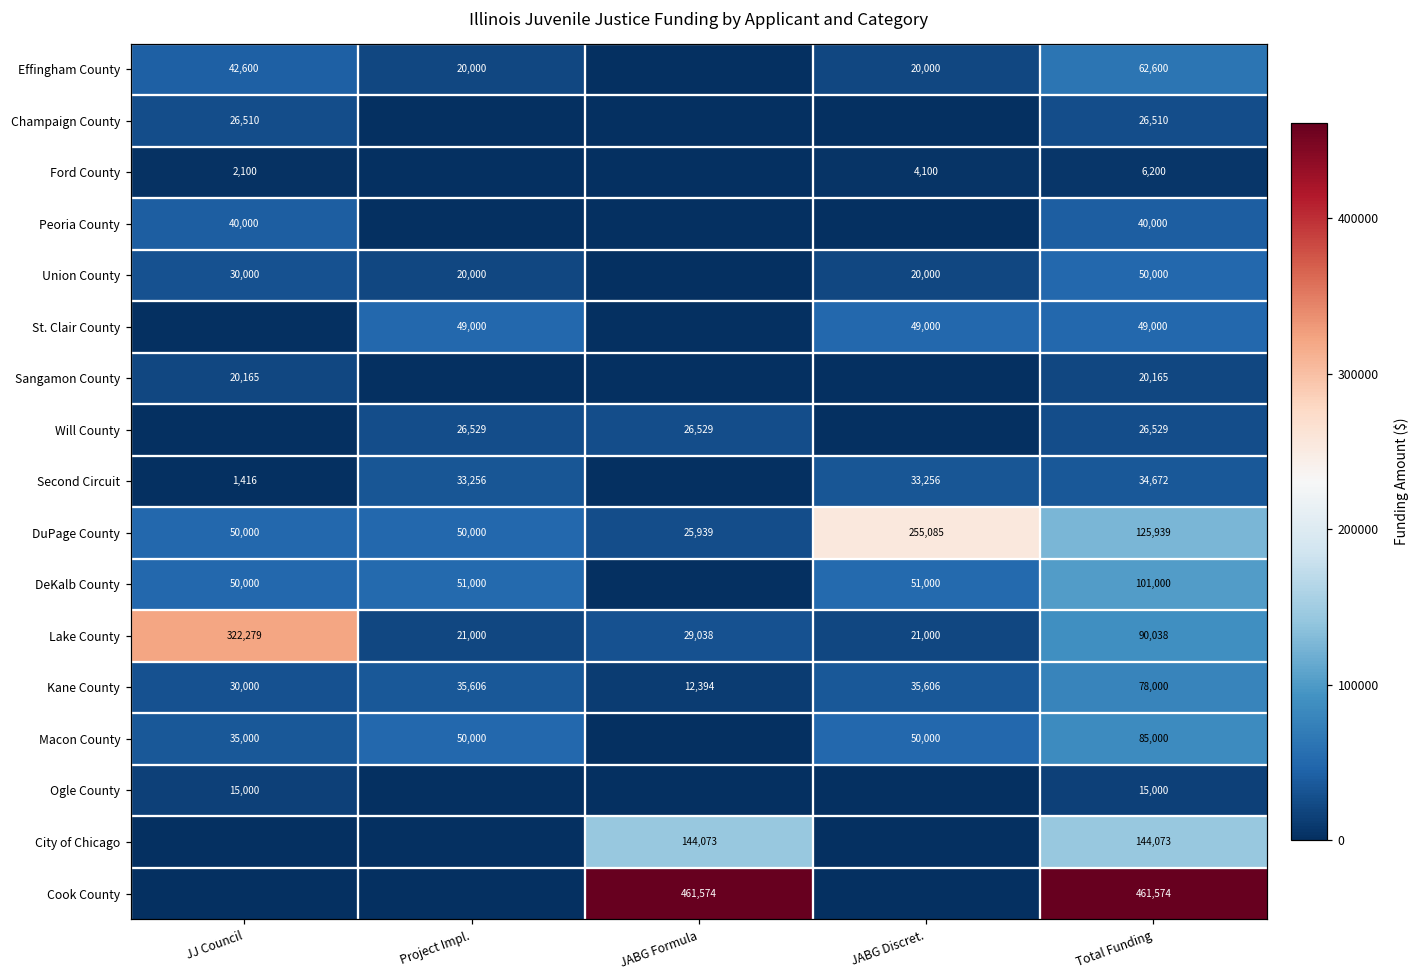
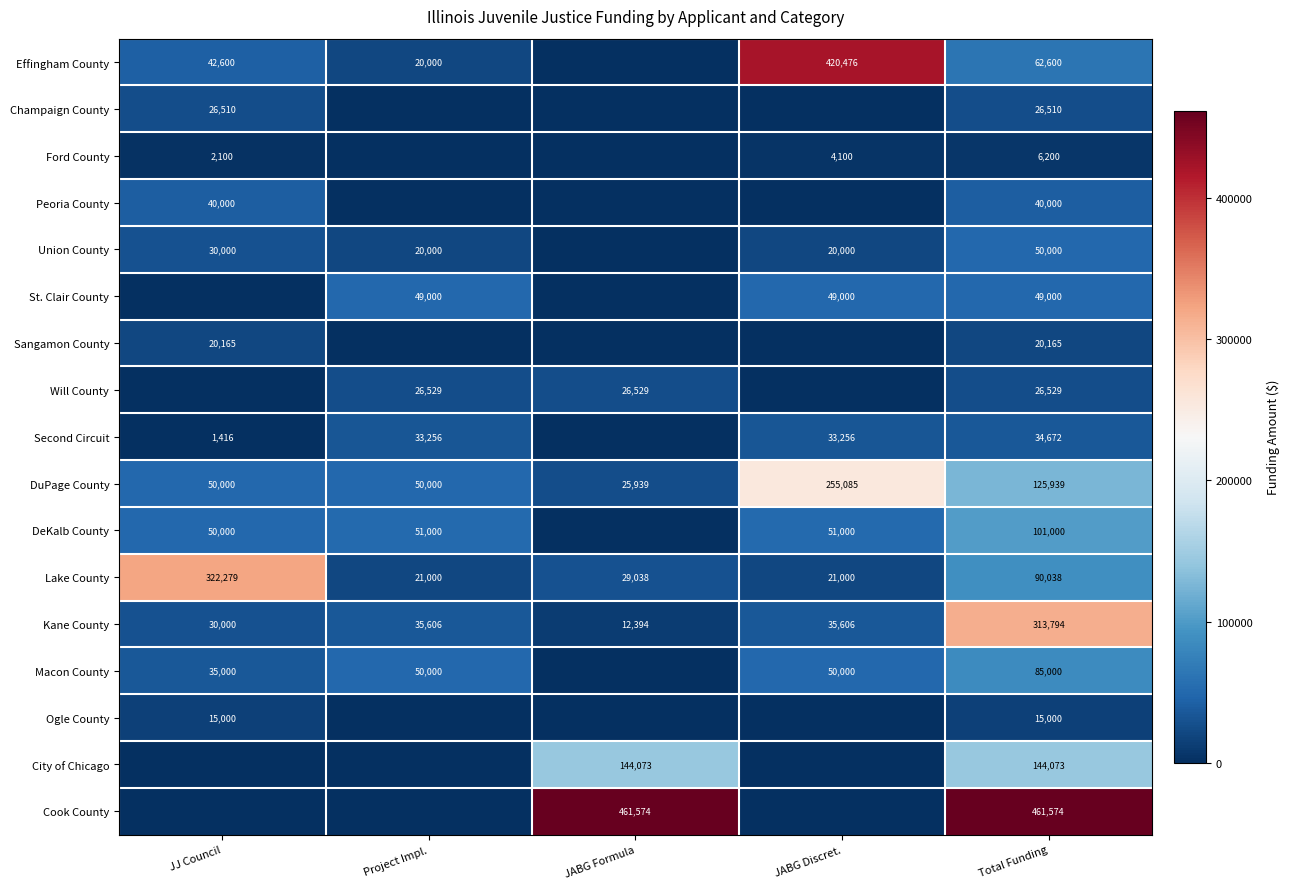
Effingham County, JABG Discret.: 20,000 -> 420,476
Kane County, Total Funding: 78,000 -> 313,794
